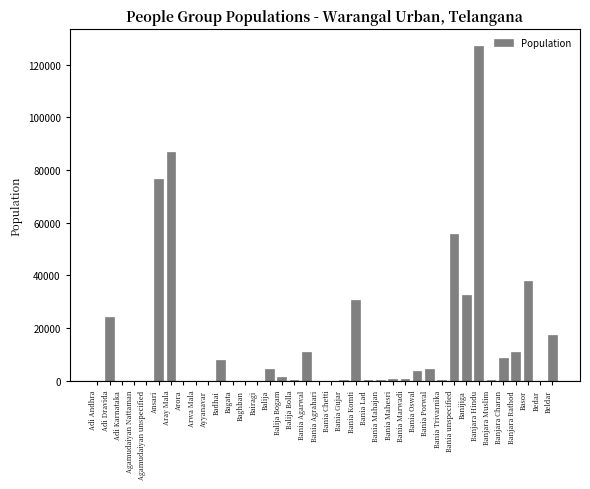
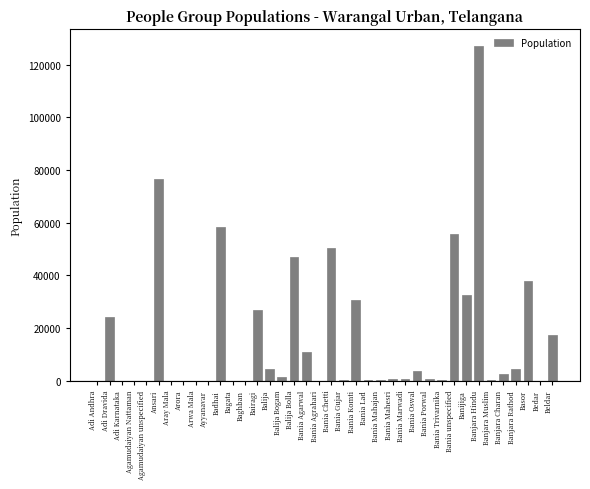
Aray Mala: 87000 -> 0
Badhai: 8000 -> 58000
Bairagi: 0 -> 27000
Balija Bolla: 0 -> 47000
Bania Chetti: 0 -> 50000
Bania Porwal: 5000 -> 0
Banjara Charan: 9000 -> 2000
Banjara Rathod: 11000 -> 4000
